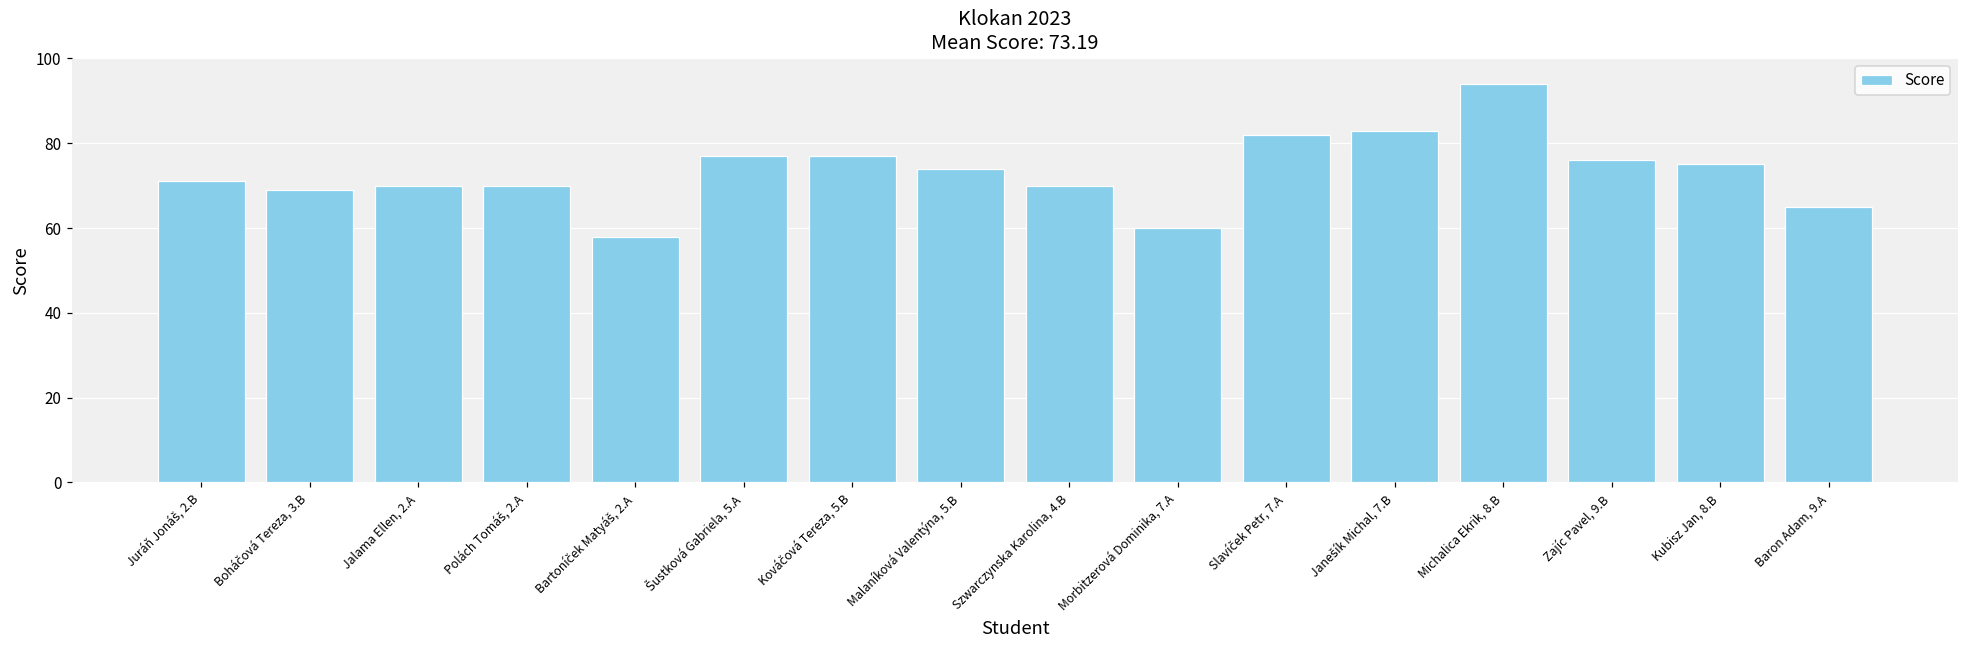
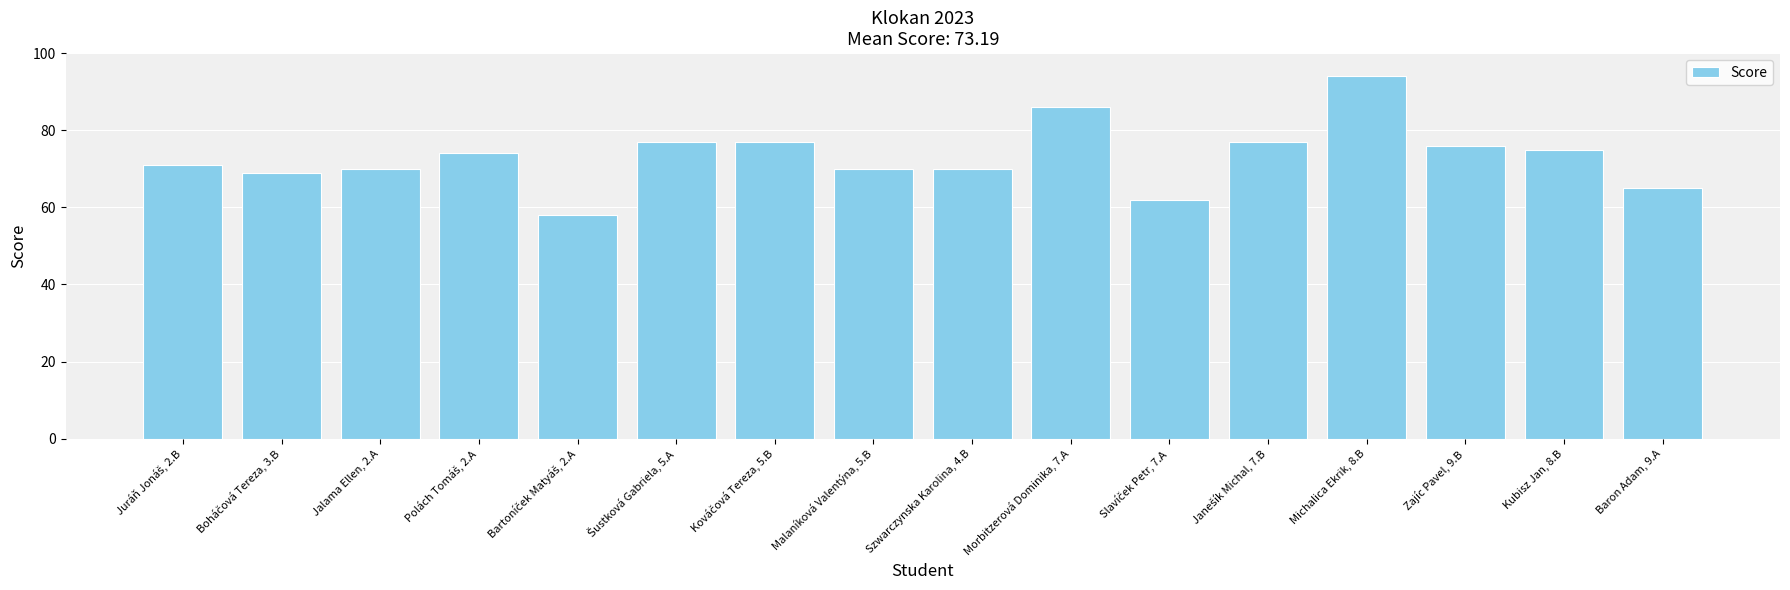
Polách Tomáš, 2.A: 70 -> 74
Malaníková Valentýna, 5.B: 74 -> 70
Morbitzerová Dominika, 7.A: 60 -> 86
Slavíček Petr, 7.A: 82 -> 62
Janešík Michal, 7.B: 83 -> 77
